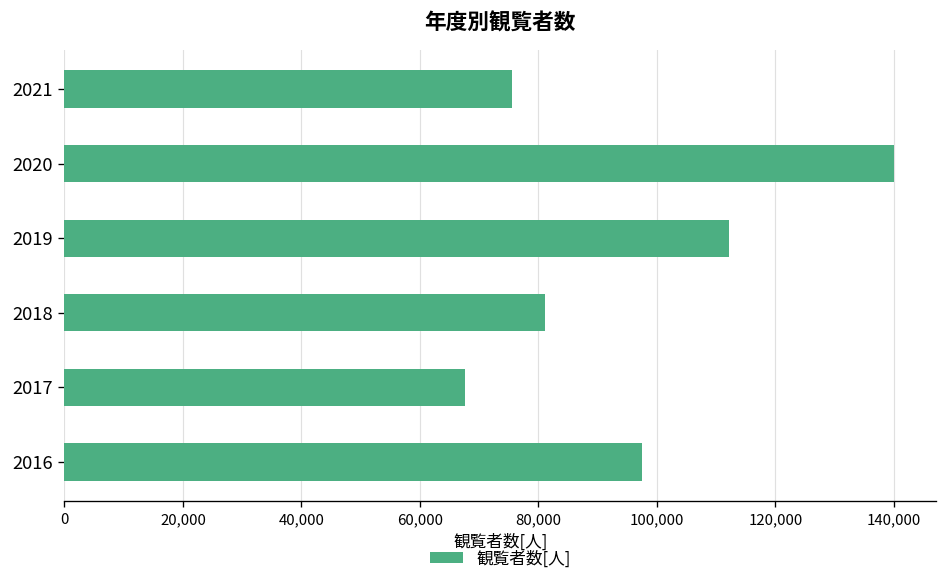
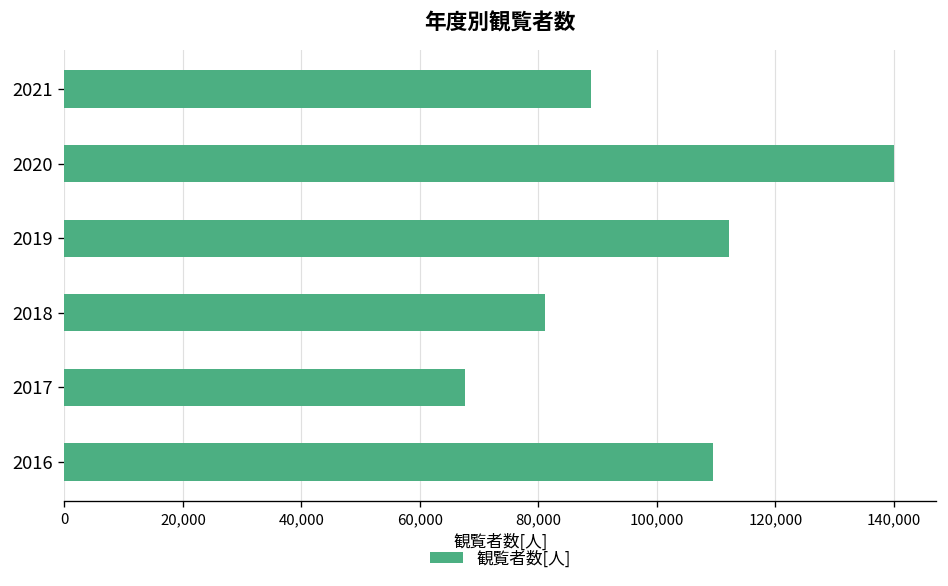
2021: 75,000 -> 89,000
2016: 98,000 -> 109,000
